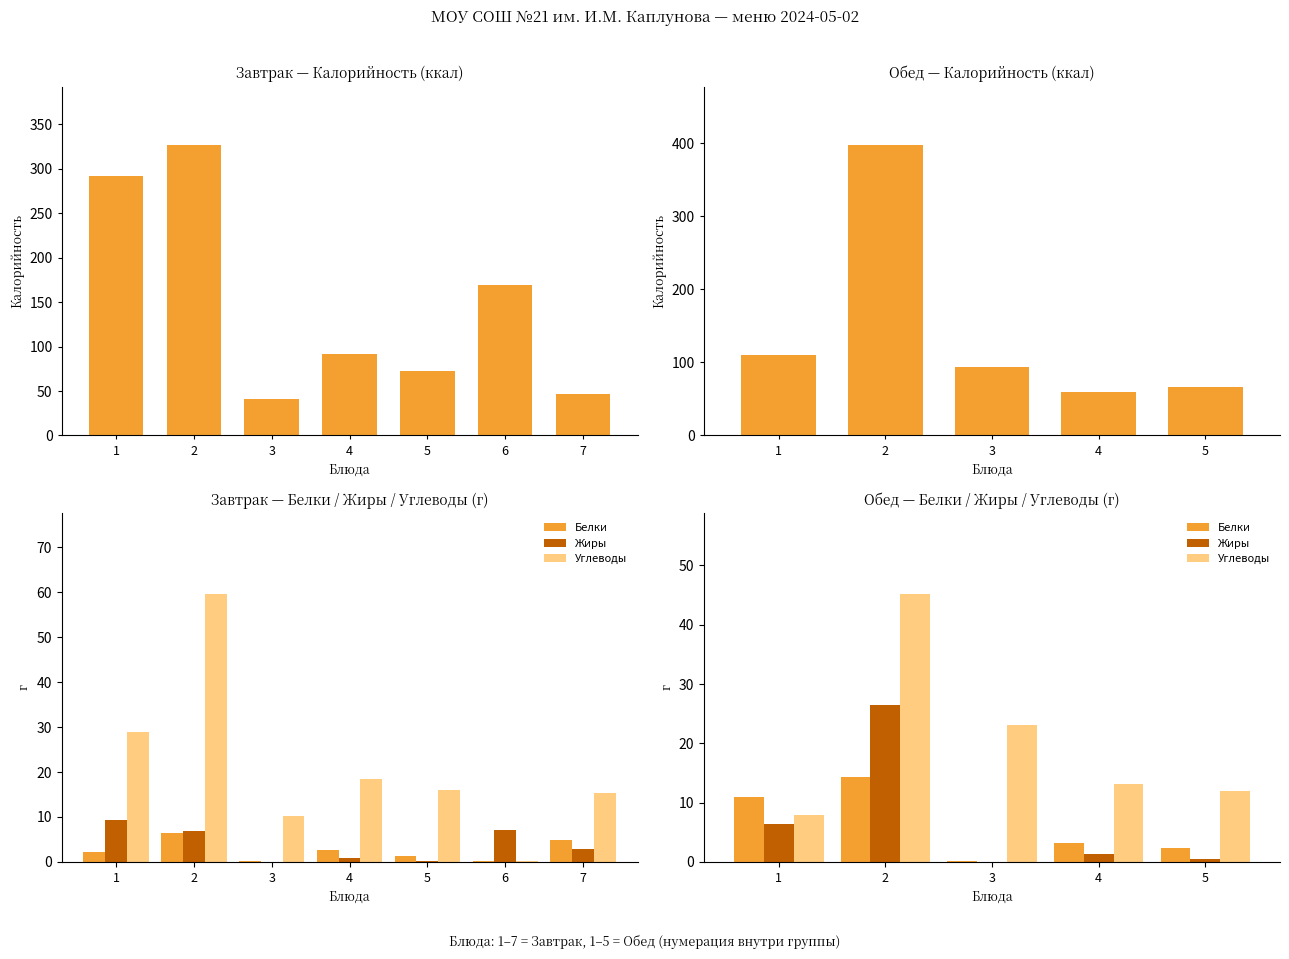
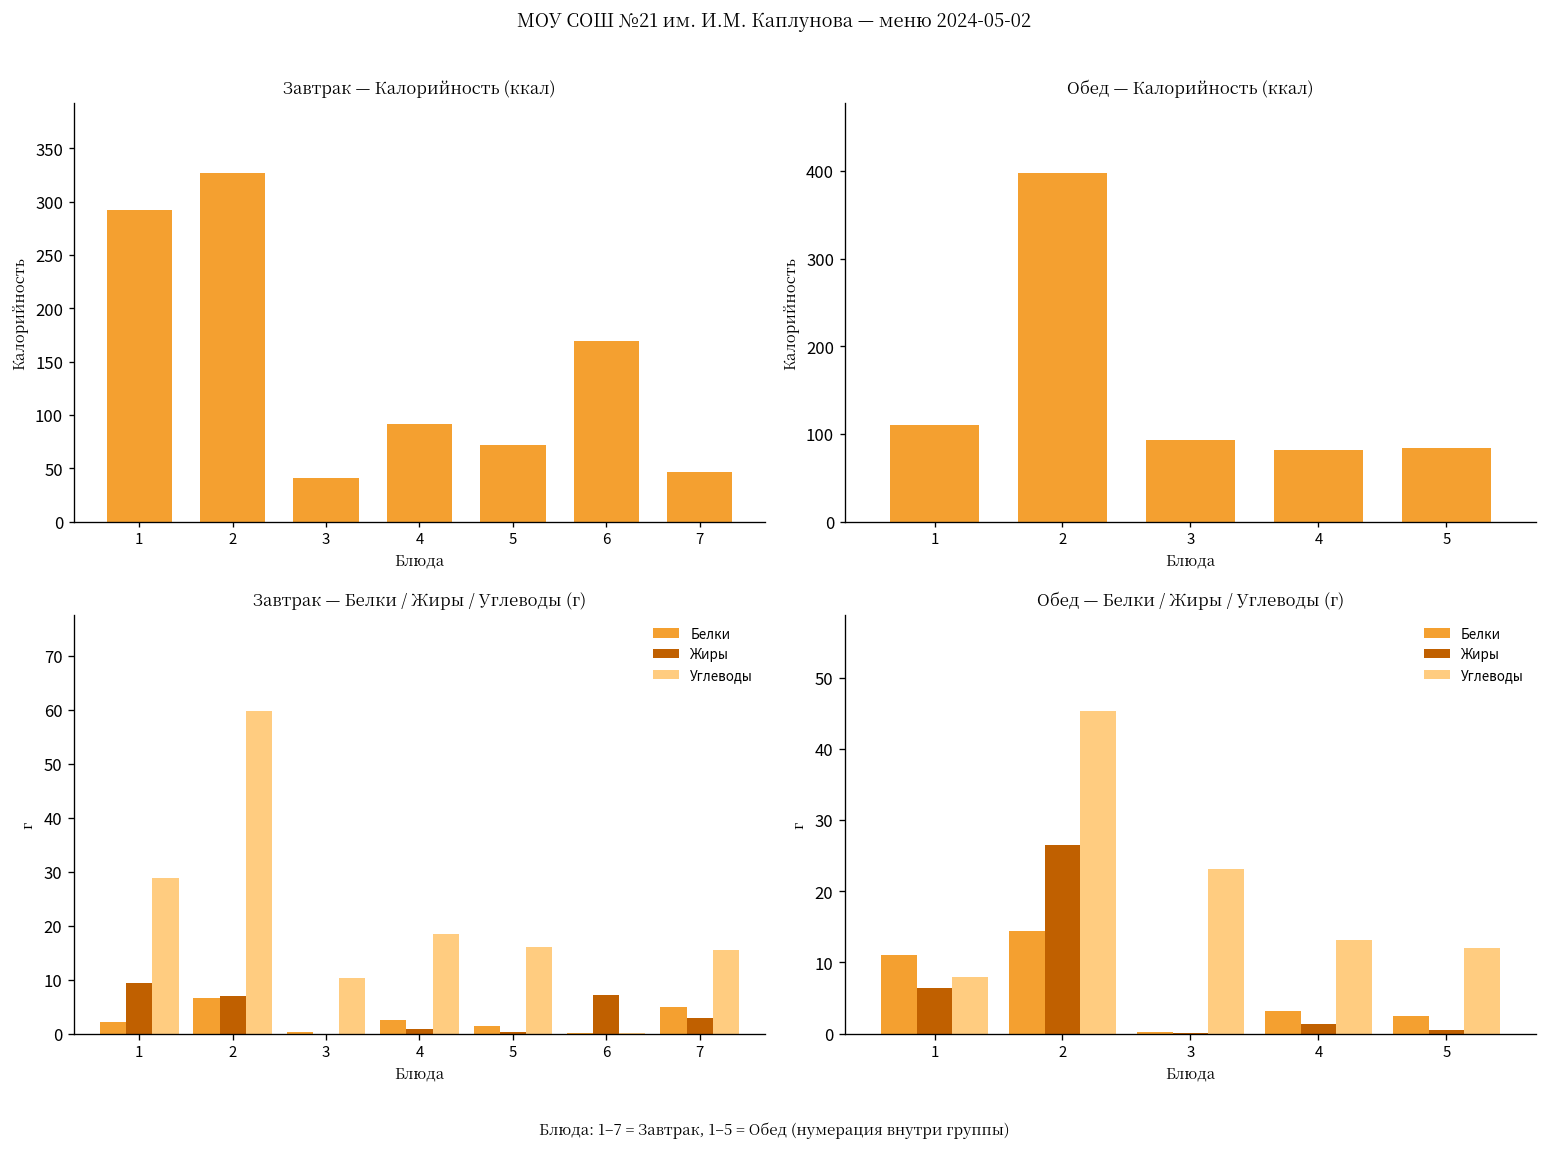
Обед — Калорийность (ккал), 4: 60 -> 80
Обед — Калорийность (ккал), 5: 70 -> 80
